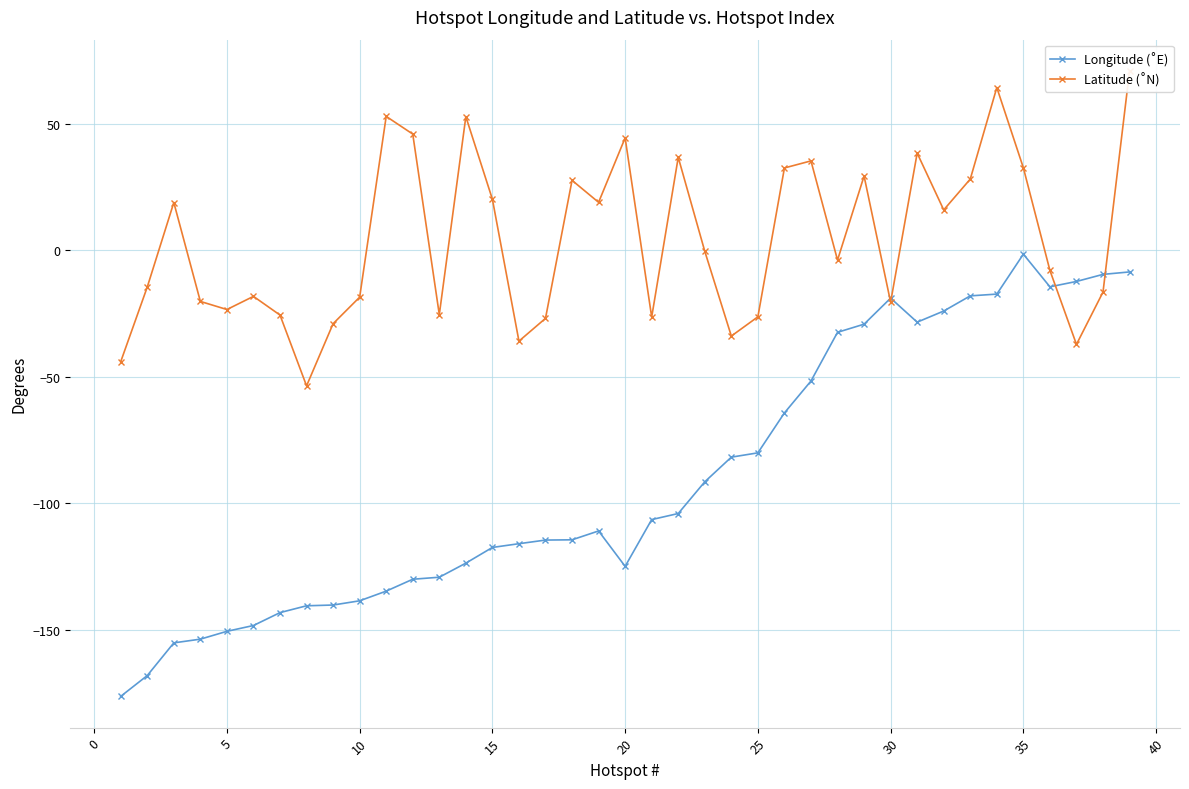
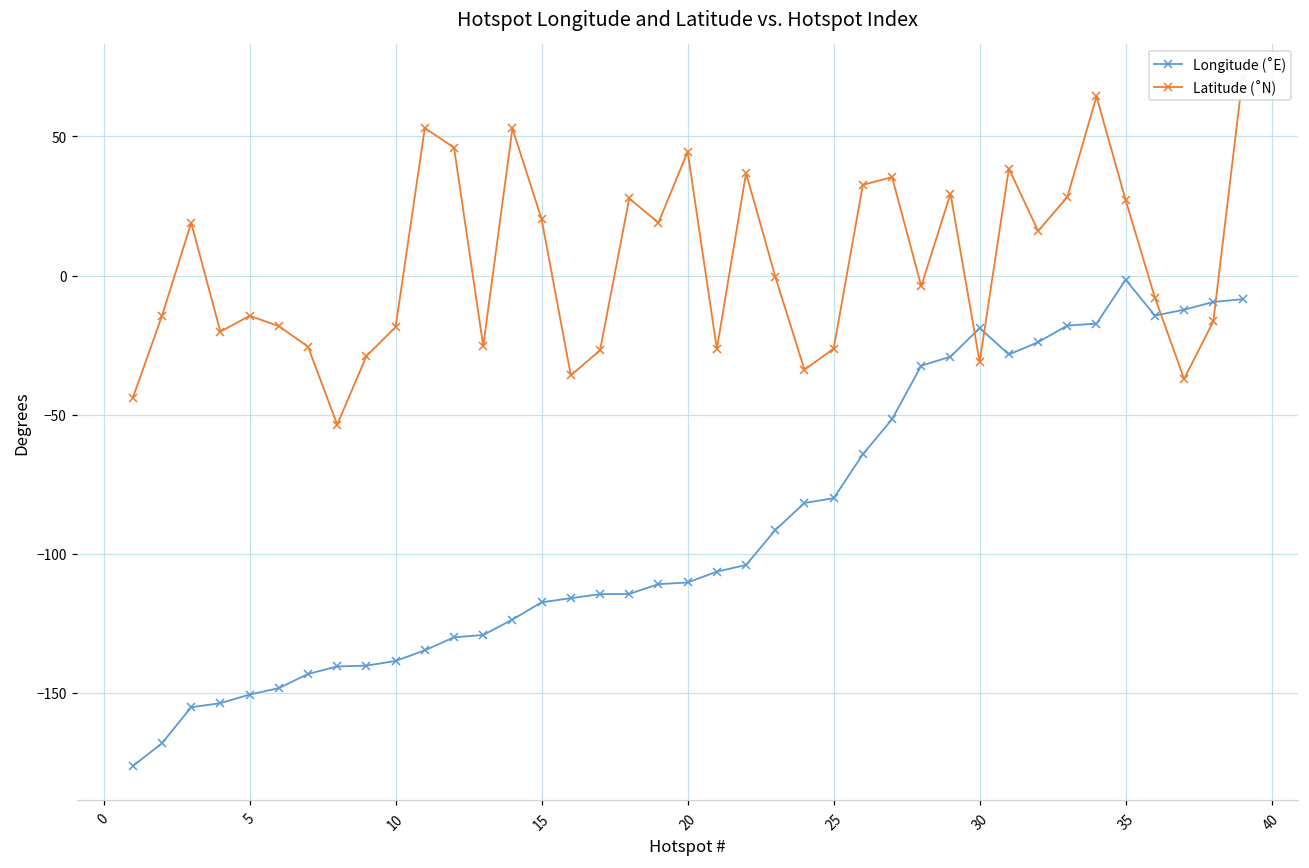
Latitude (˚N), 5: -23 -> -15
Longitude (˚E), 20: -125 -> -110
Latitude (˚N), 30: -21 -> -31
Latitude (˚N), 35: 33 -> 27
